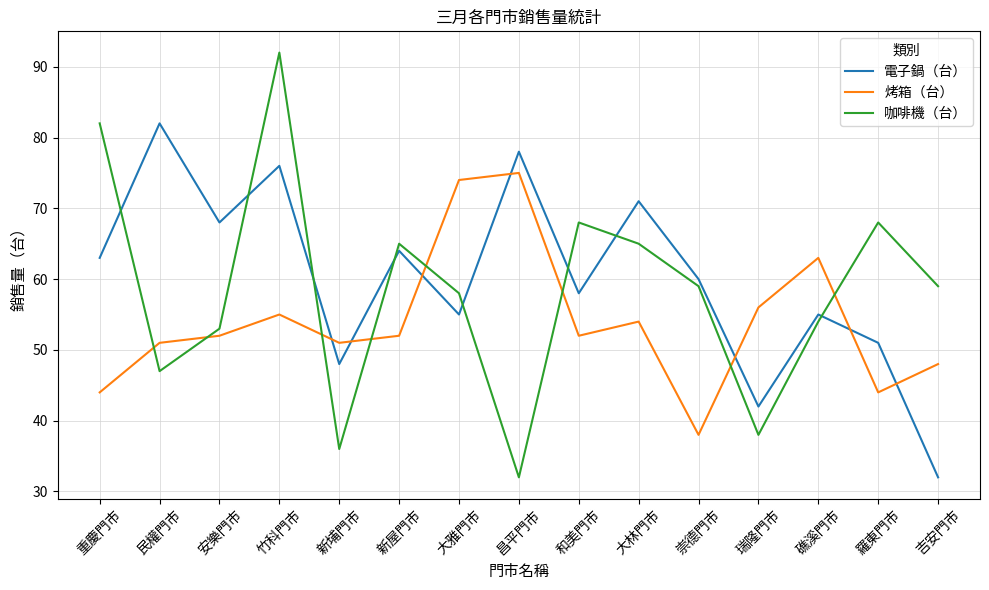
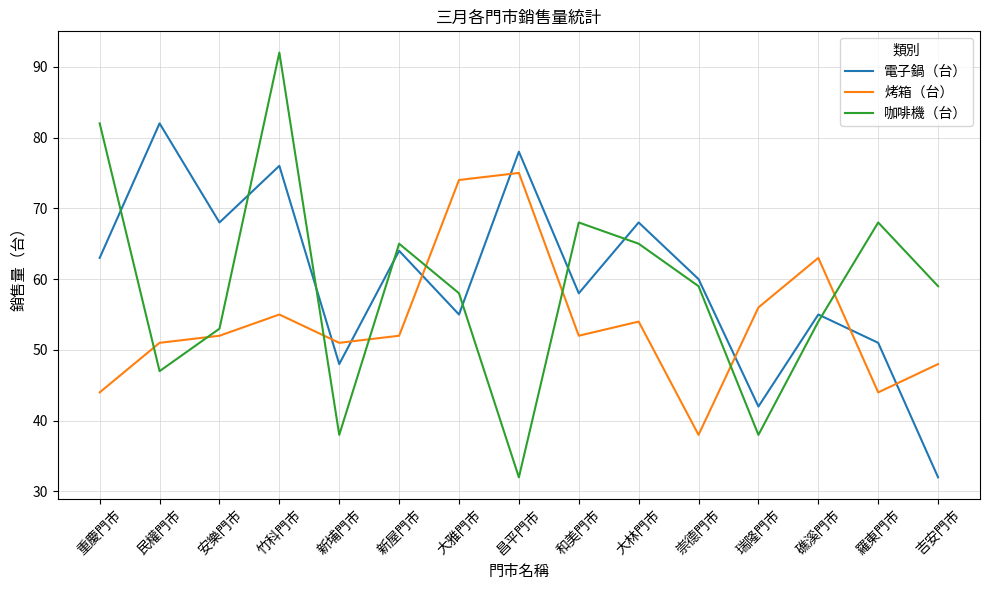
咖啡機（台）, 新埔門市: 36 -> 38
電子鍋（台）, 大林門市: 71 -> 68
